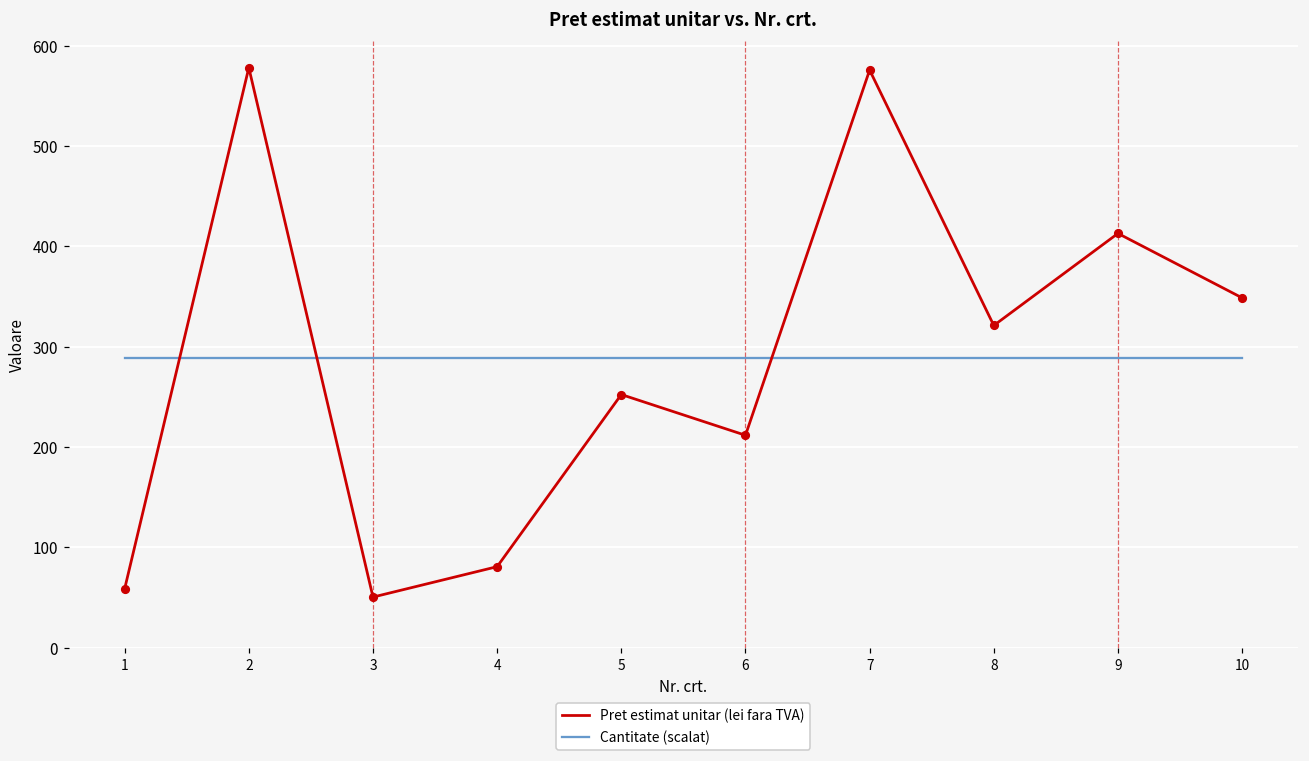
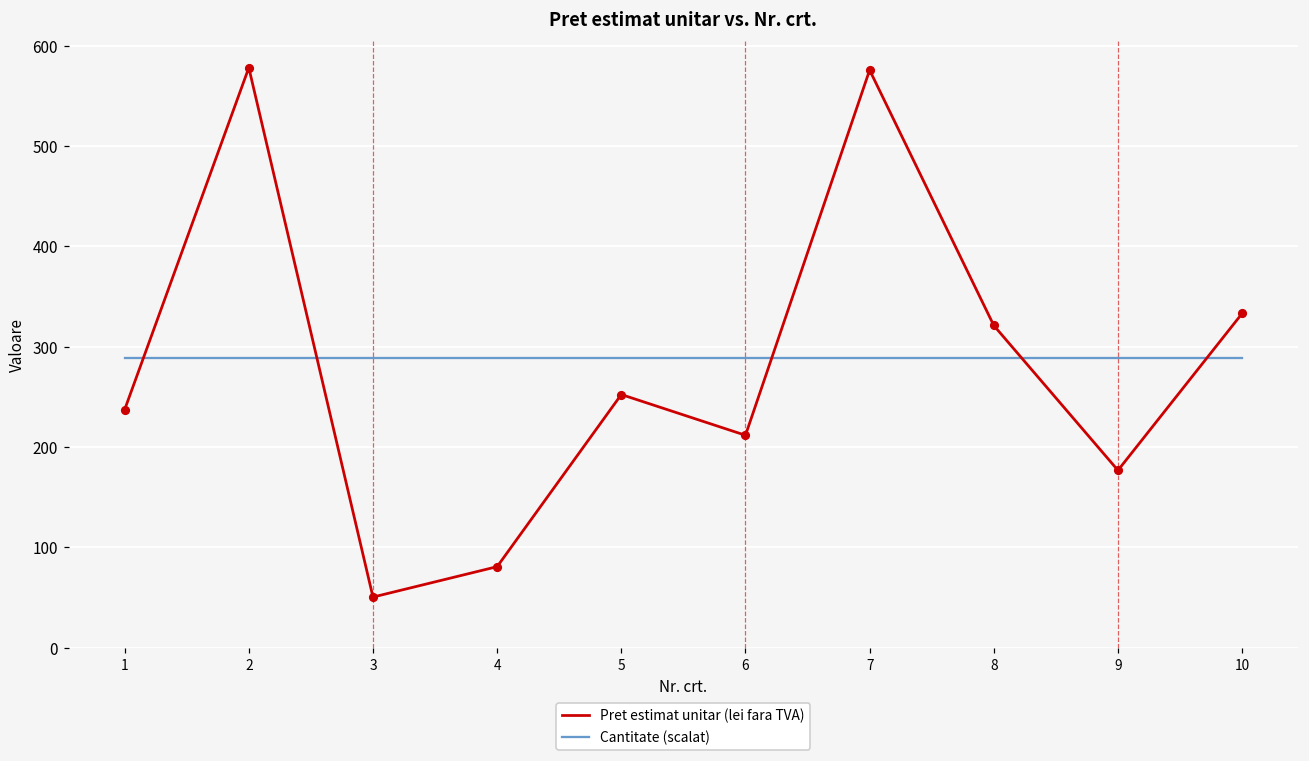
Pret estimat unitar (lei fara TVA), 1: 60 -> 240
Pret estimat unitar (lei fara TVA), 9: 410 -> 180
Pret estimat unitar (lei fara TVA), 10: 350 -> 330
